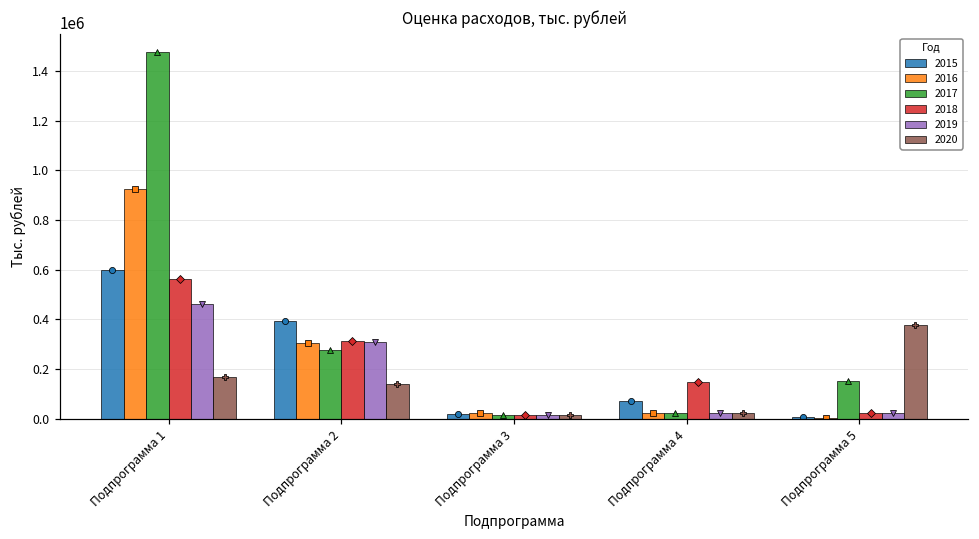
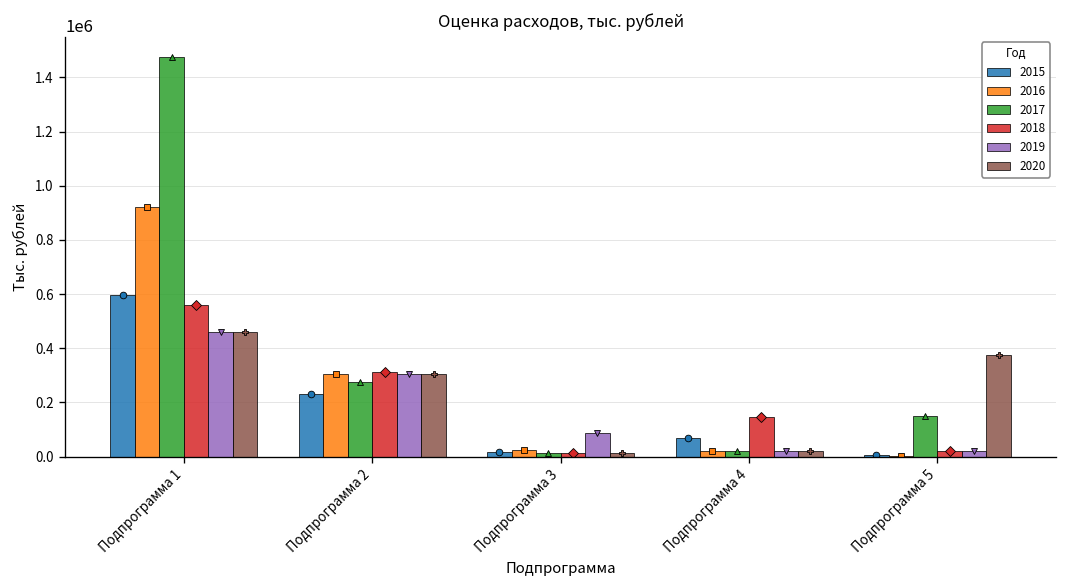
2020, Подпрограмма 1: 170000 -> 460000
2015, Подпрограмма 2: 390000 -> 230000
2020, Подпрограмма 2: 140000 -> 310000
2019, Подпрограмма 3: 10000 -> 90000
